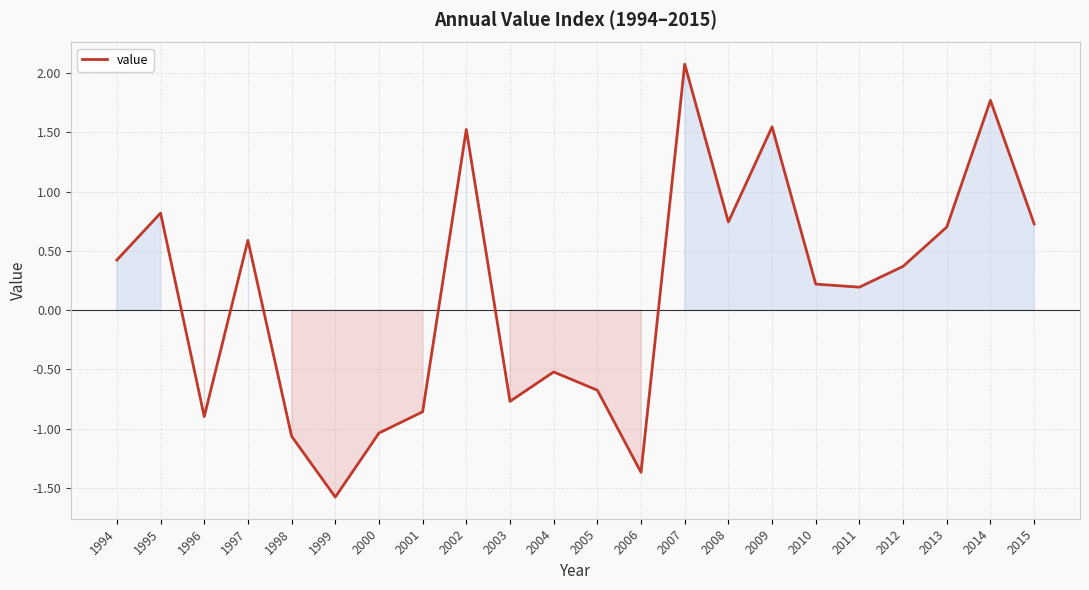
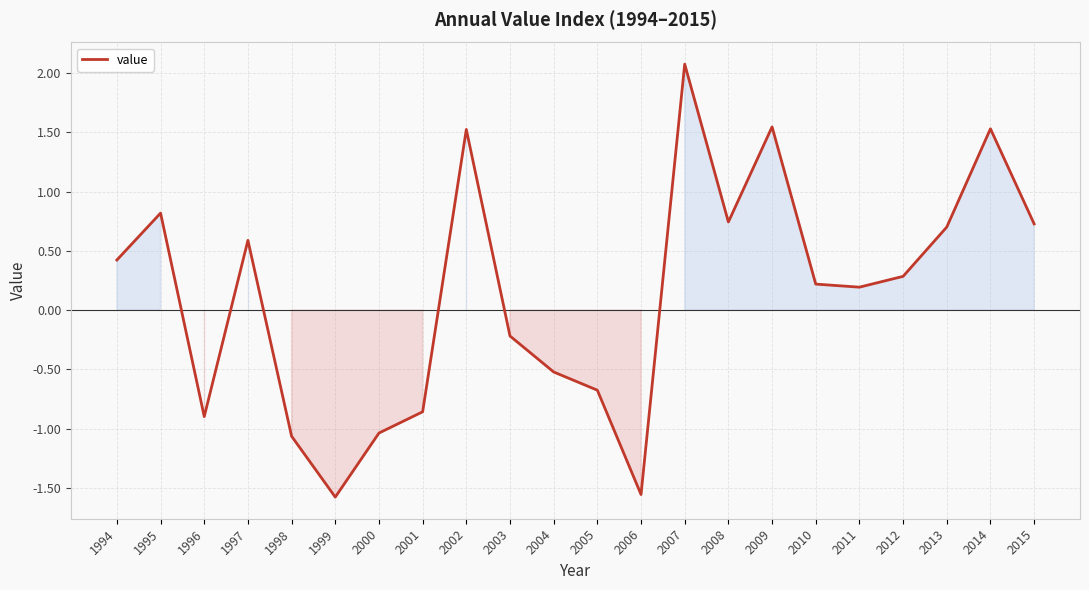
2003: -0.77 -> -0.22
2006: -1.37 -> -1.56
2012: 0.37 -> 0.28
2014: 1.77 -> 1.53
